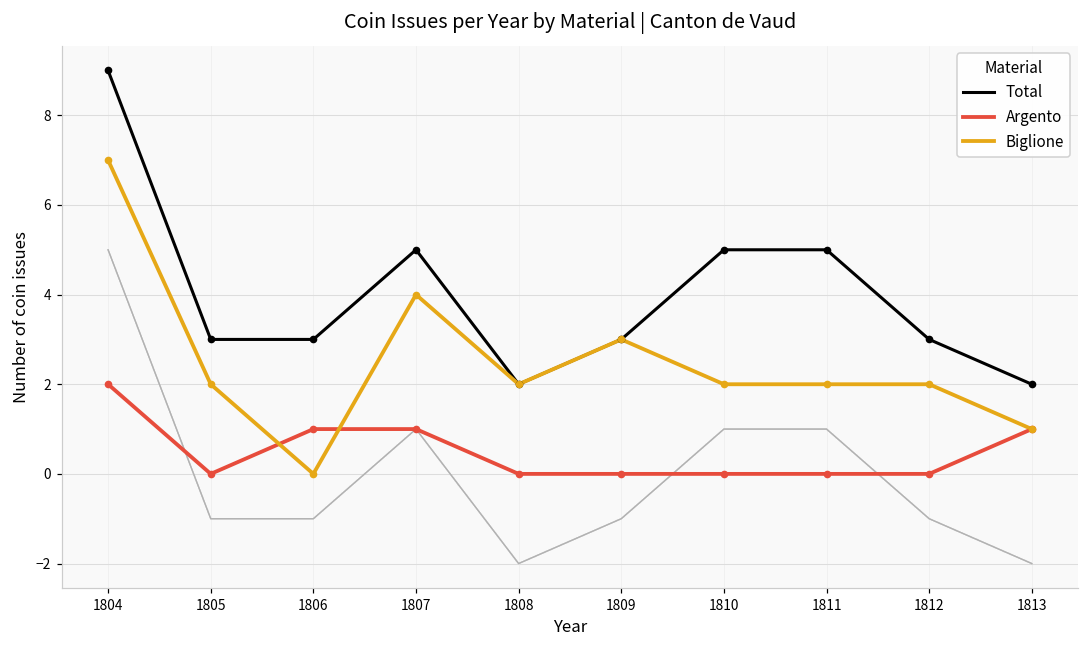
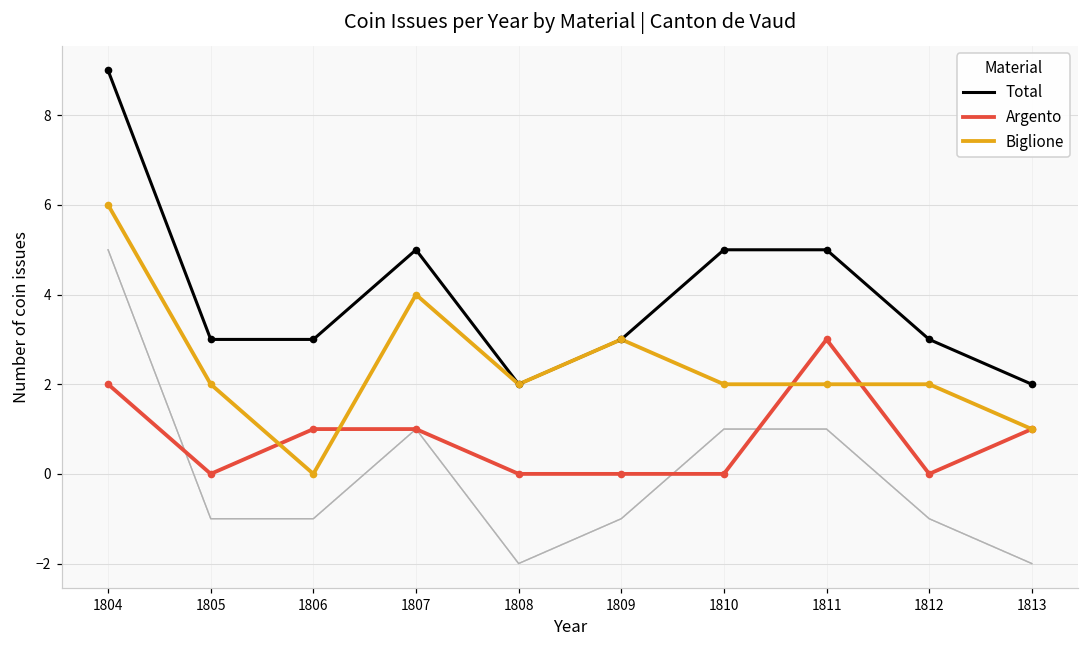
Biglione, 1804: 7 -> 6
Argento, 1811: 0 -> 3
